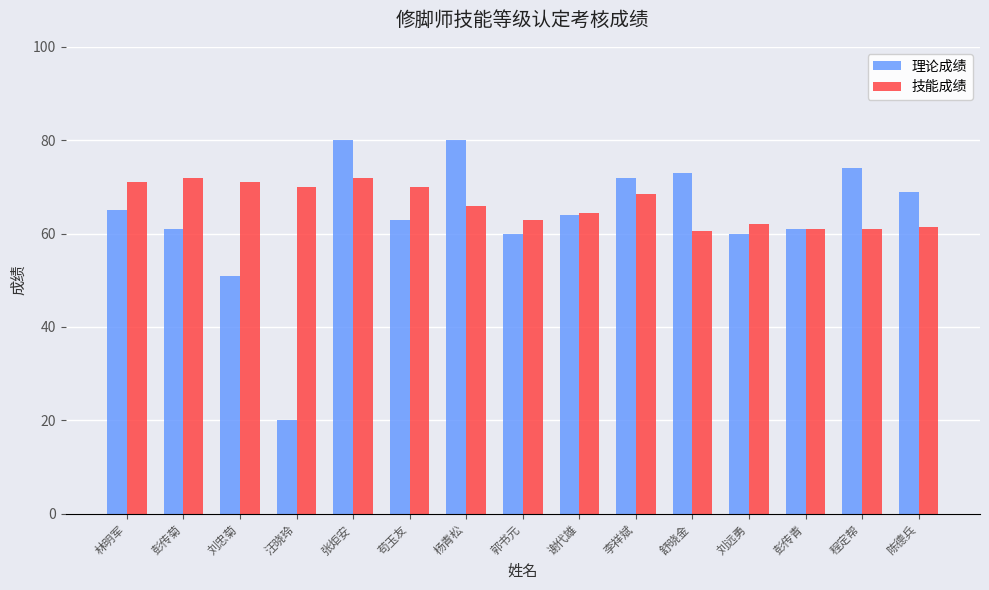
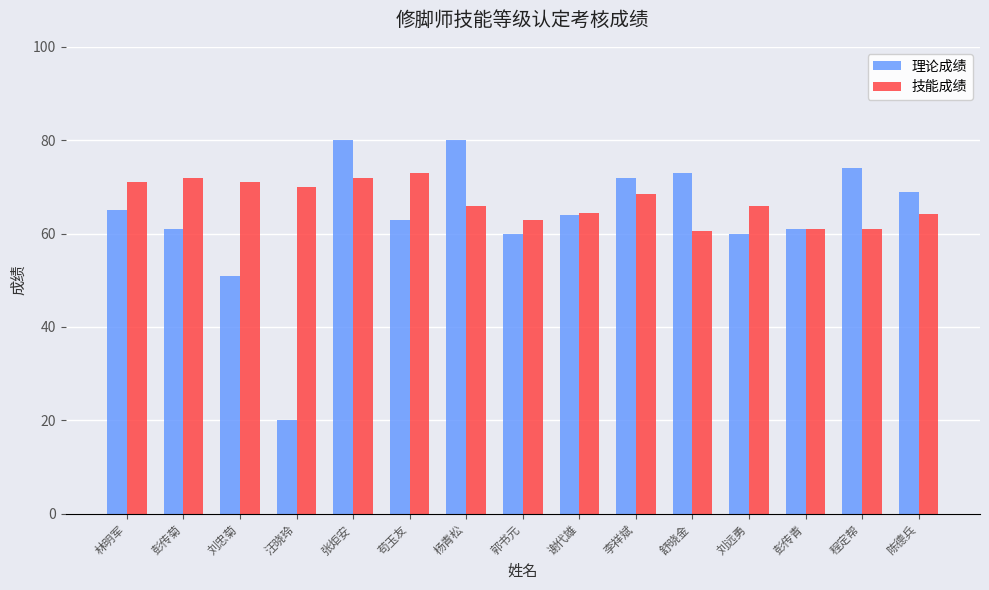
技能成绩, 苟玉友: 70 -> 73
技能成绩, 刘远勇: 62 -> 66
技能成绩, 陈德兵: 62 -> 64
